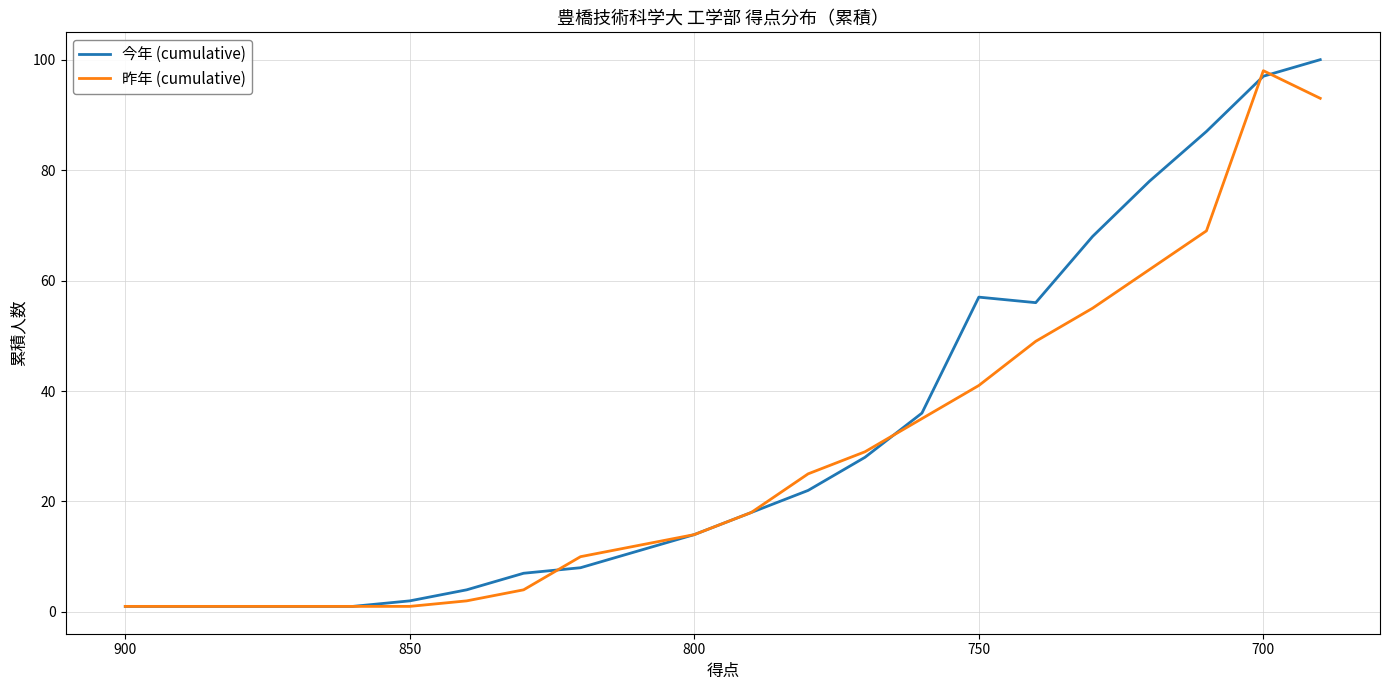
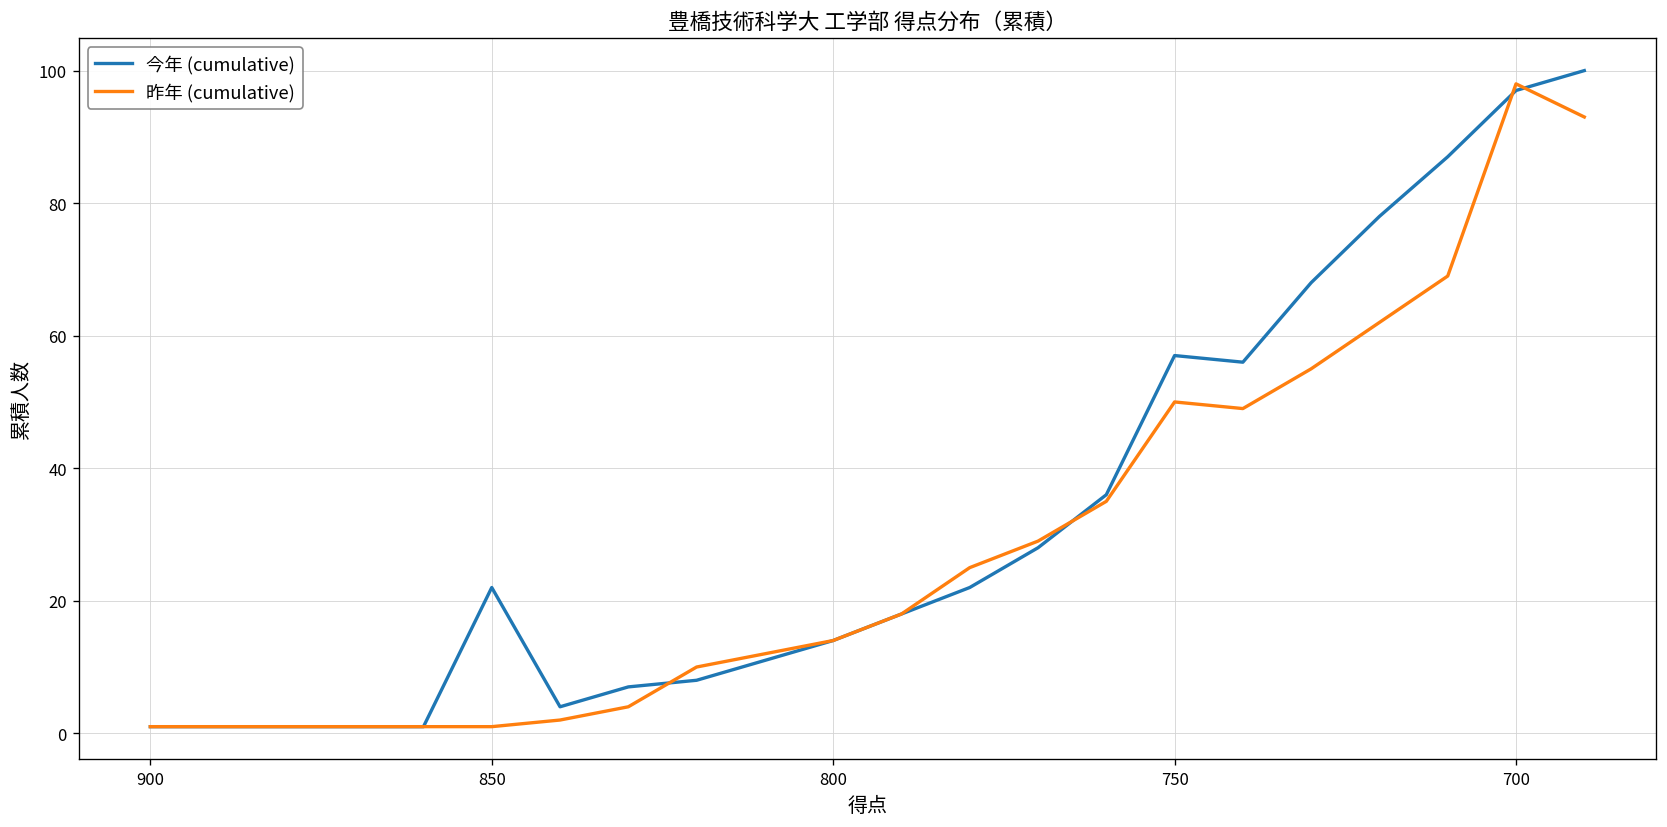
今年 (cumulative), 850: 2 -> 22
昨年 (cumulative), 750: 41 -> 50
